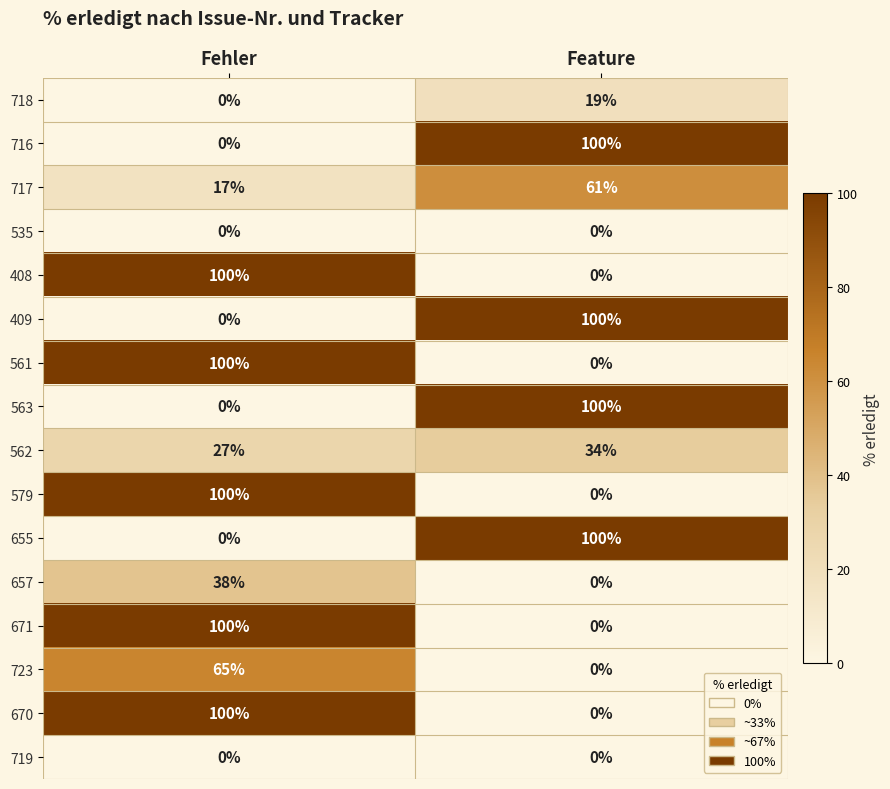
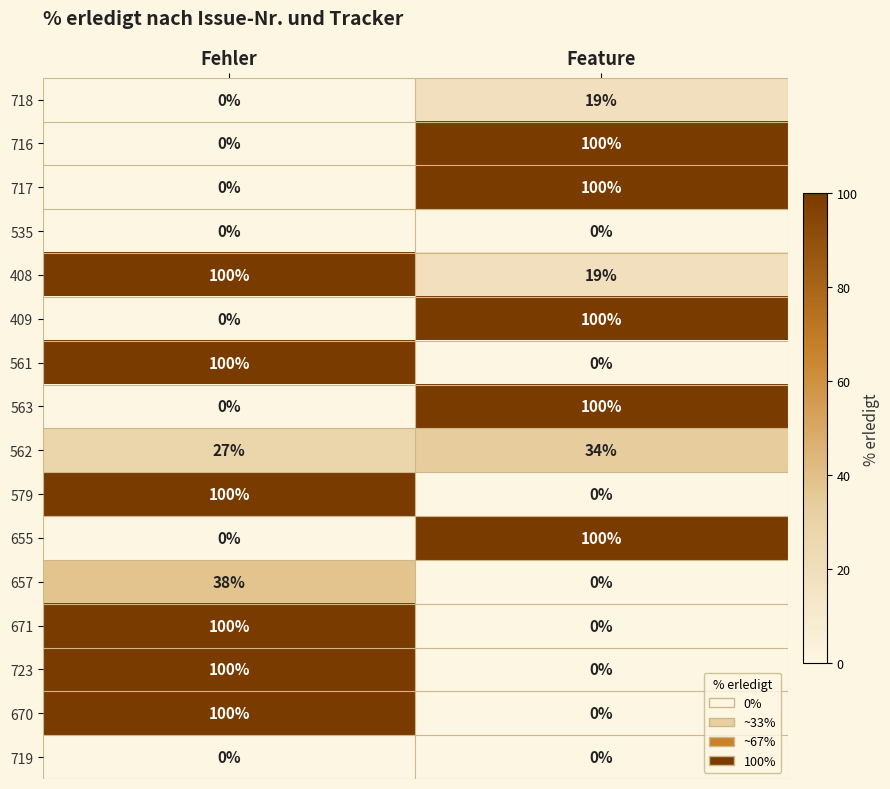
717, Fehler: 17% -> 0%
717, Feature: 61% -> 100%
408, Feature: 0% -> 19%
723, Fehler: 65% -> 100%
